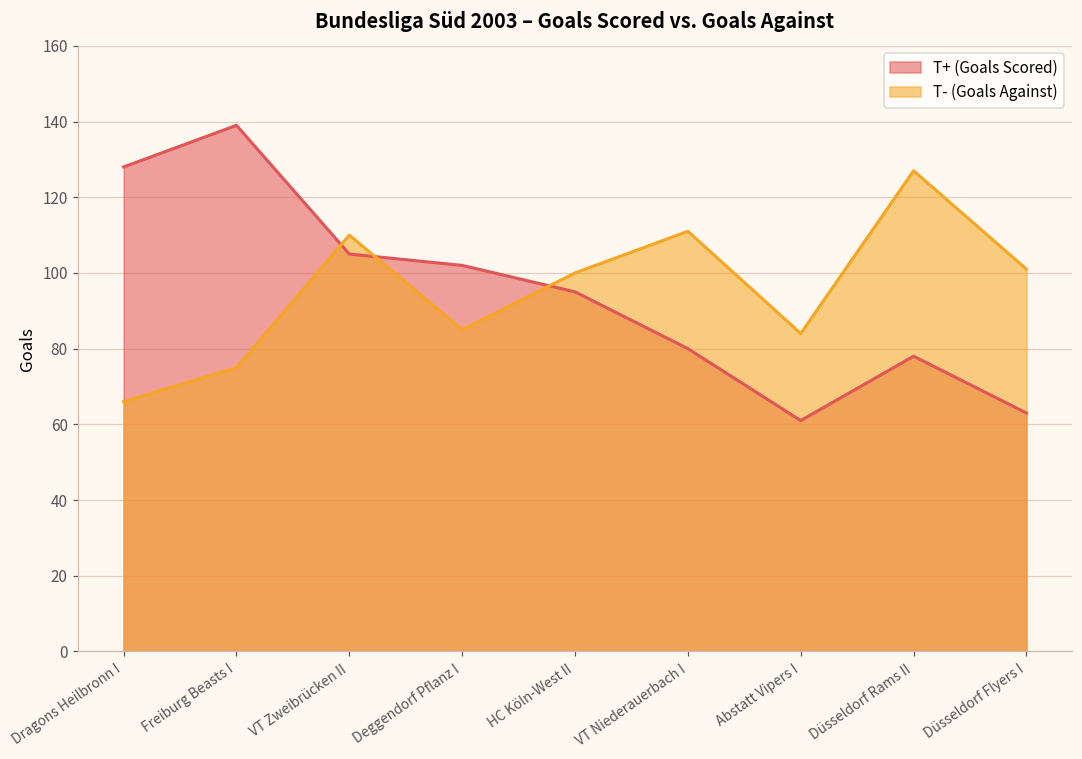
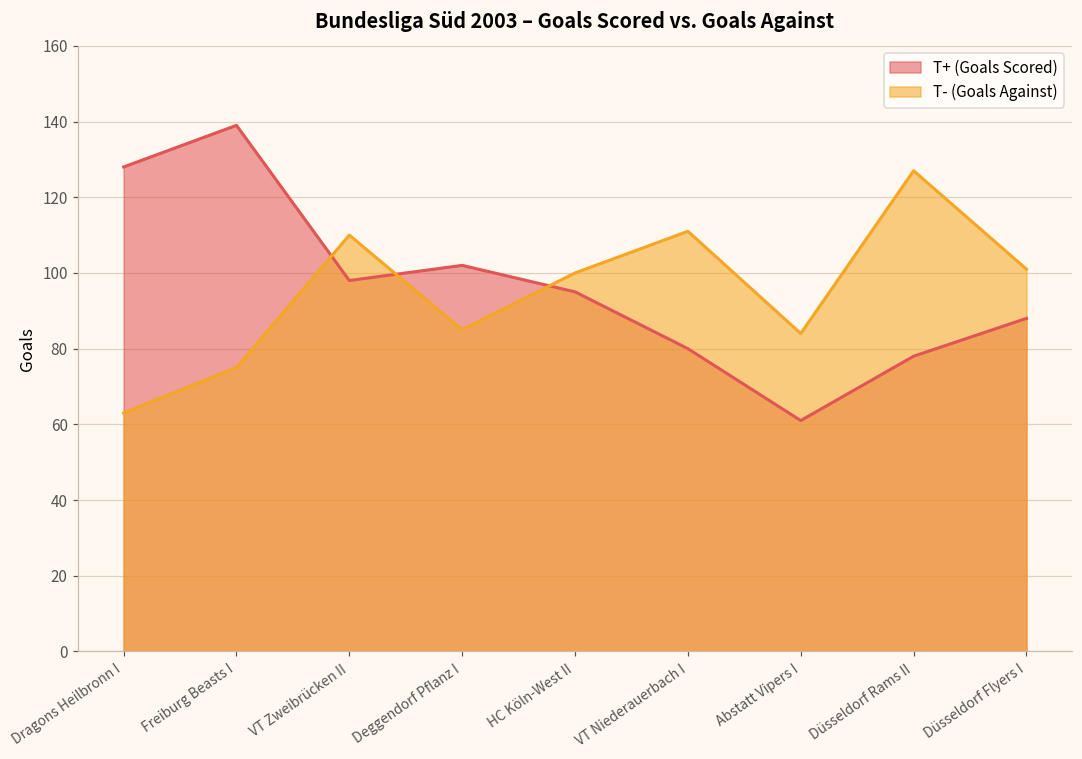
T- (Goals Against), Dragons Heilbronn I: 66 -> 63
T+ (Goals Scored), VT Zweibrücken II: 105 -> 98
T+ (Goals Scored), Düsseldorf Flyers I: 63 -> 88
